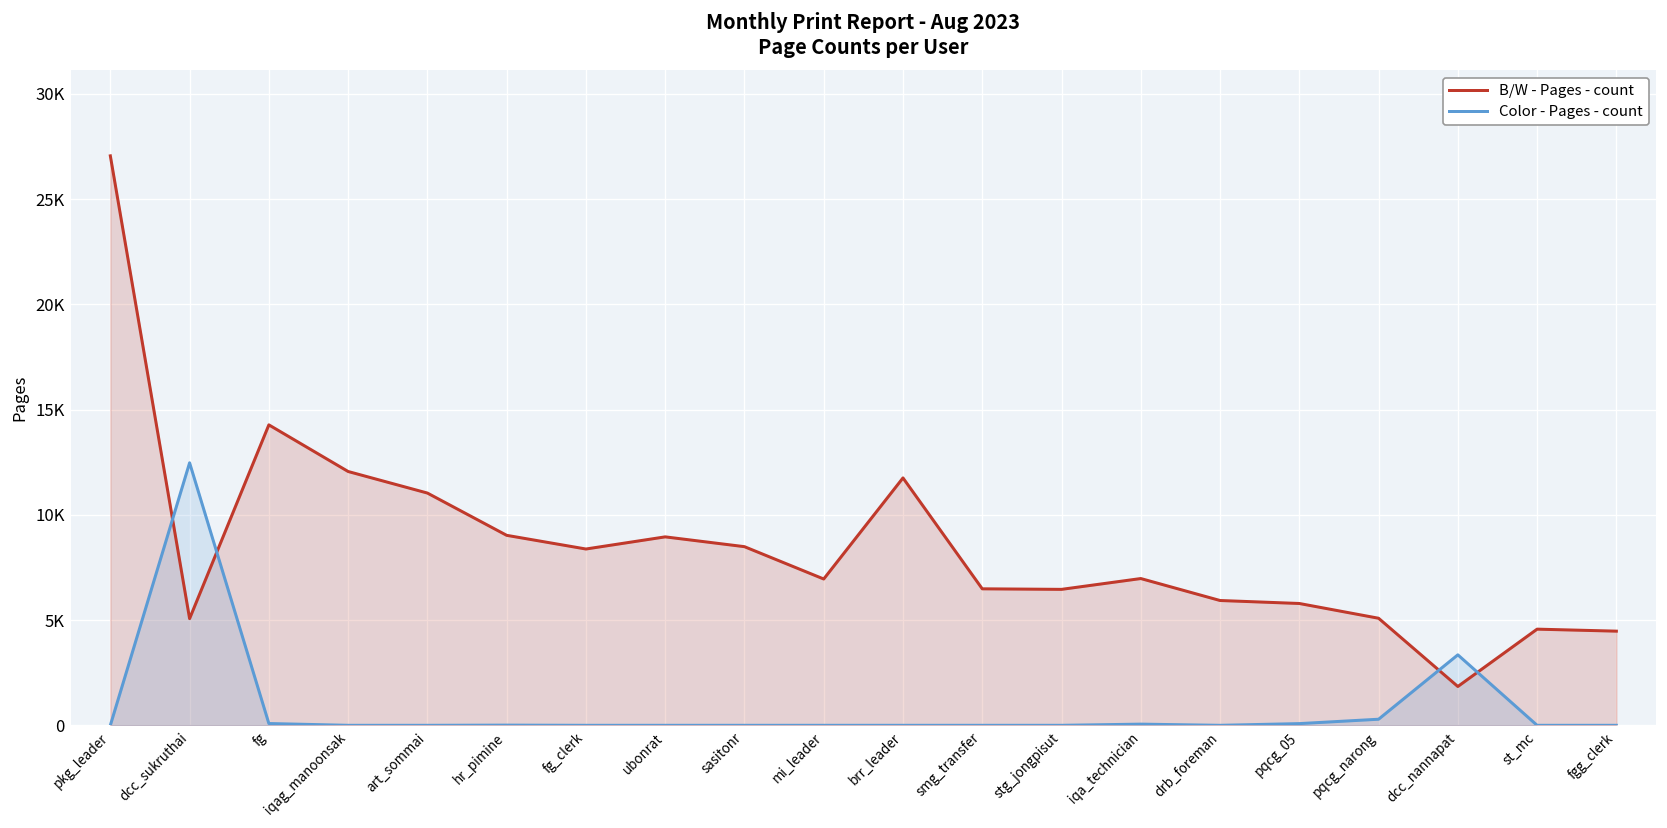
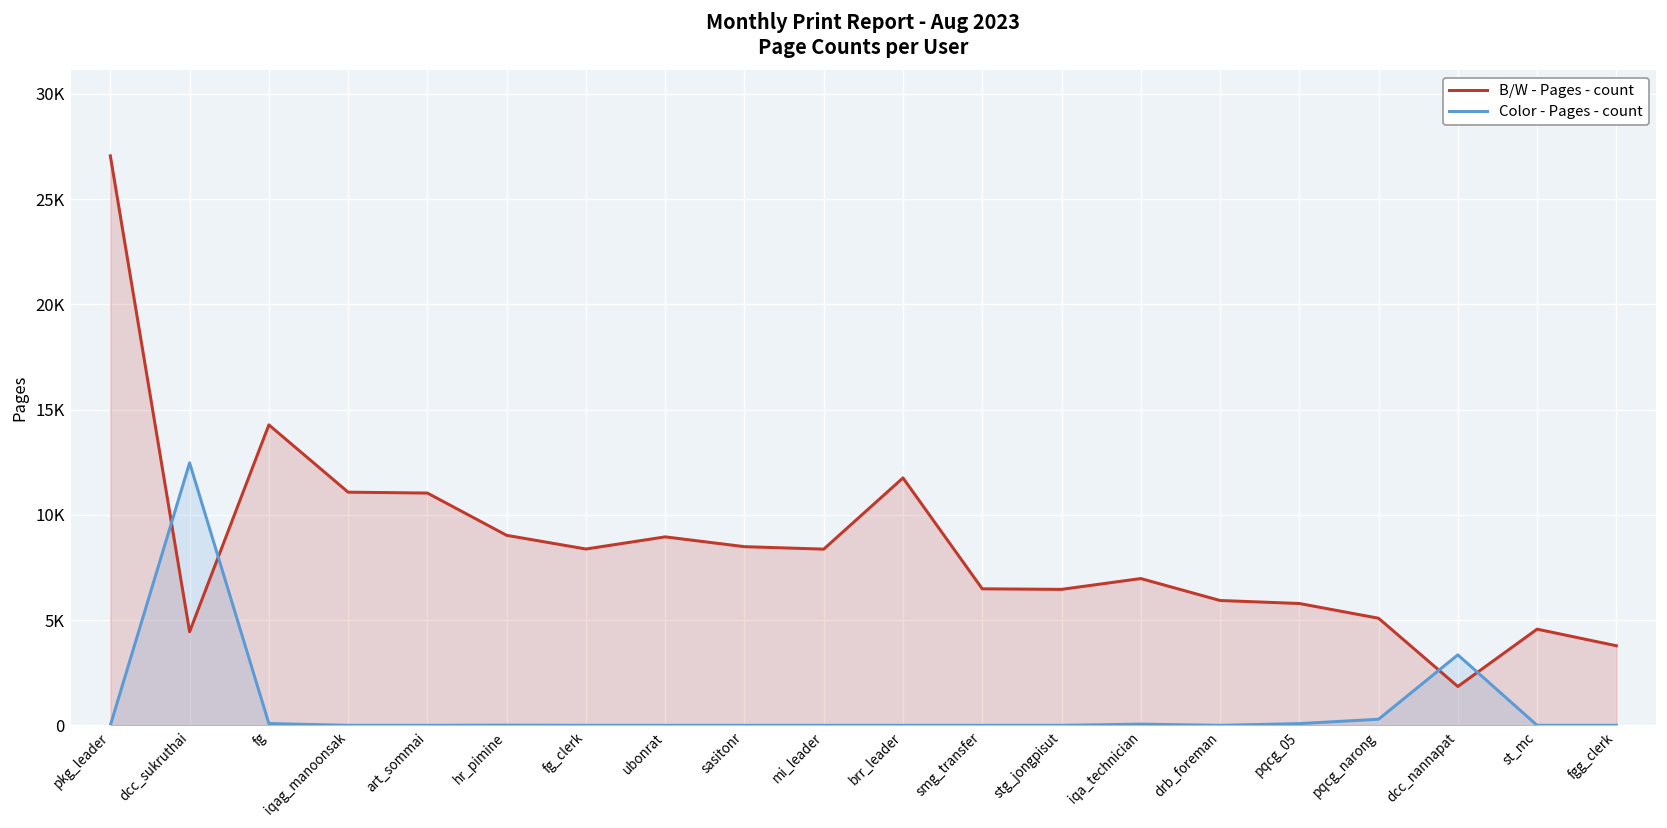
B/W - Pages - count, dcc_sukruthai: 5100 -> 4400
B/W - Pages - count, iqag_manoonsak: 12100 -> 11100
B/W - Pages - count, mi_leader: 7000 -> 8400
B/W - Pages - count, fgg_clerk: 4500 -> 3800
